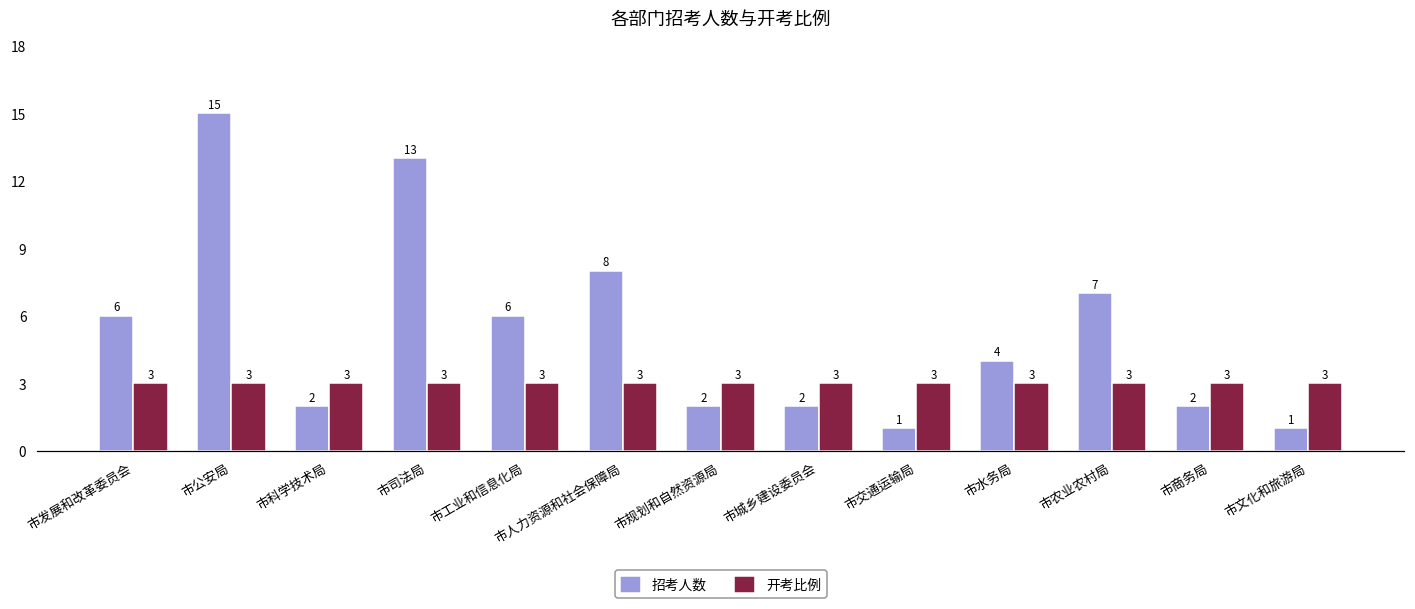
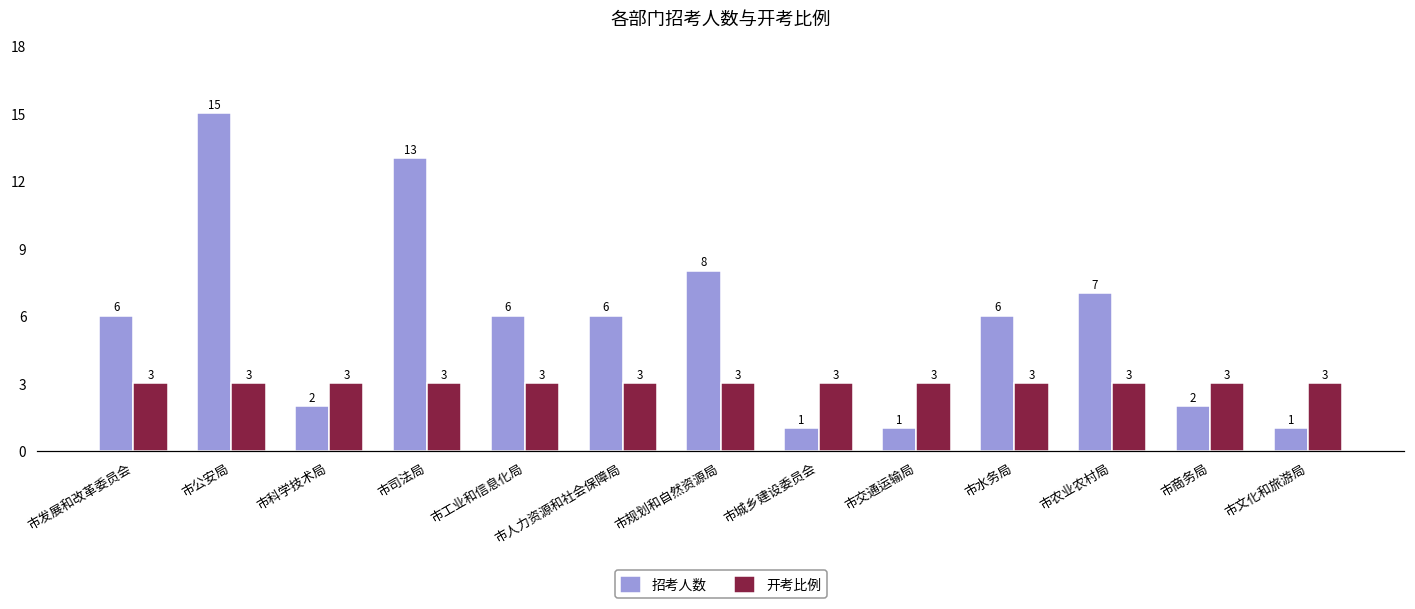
招考人数, 市人力资源和社会保障局: 8 -> 6
招考人数, 市规划和自然资源局: 2 -> 8
招考人数, 市城乡建设委员会: 2 -> 1
招考人数, 市水务局: 4 -> 6
